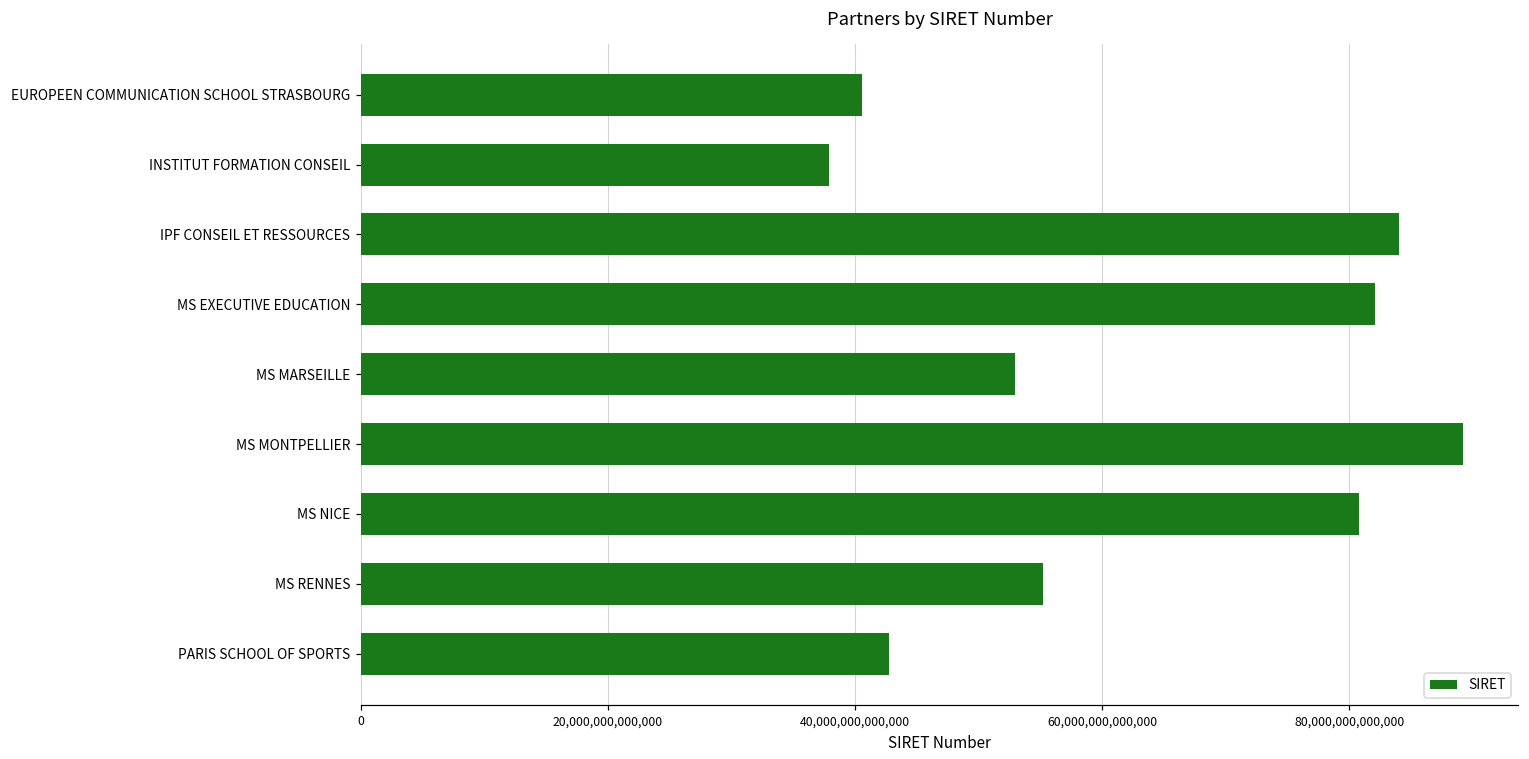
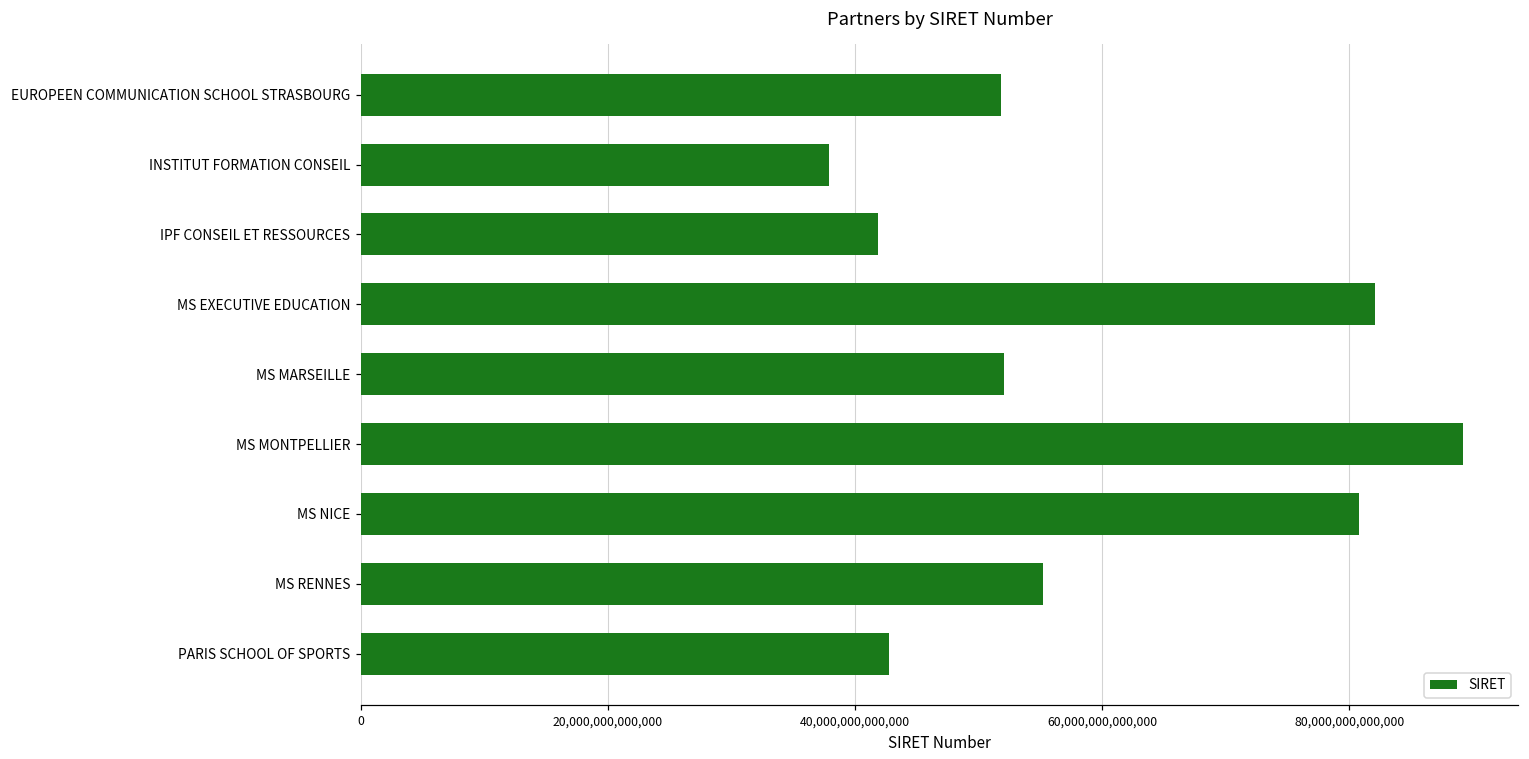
EUROPEEN COMMUNICATION SCHOOL STRASBOURG: 40,600,000,000,000 -> 51,800,000,000,000
IPF CONSEIL ET RESSOURCES: 84,100,000,000,000 -> 41,900,000,000,000
MS MARSEILLE: 53,000,000,000,000 -> 52,100,000,000,000
